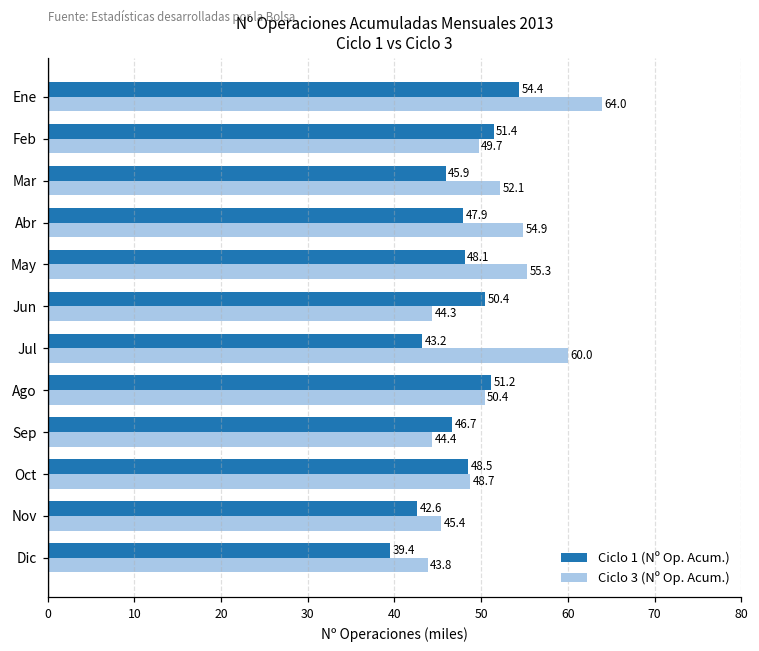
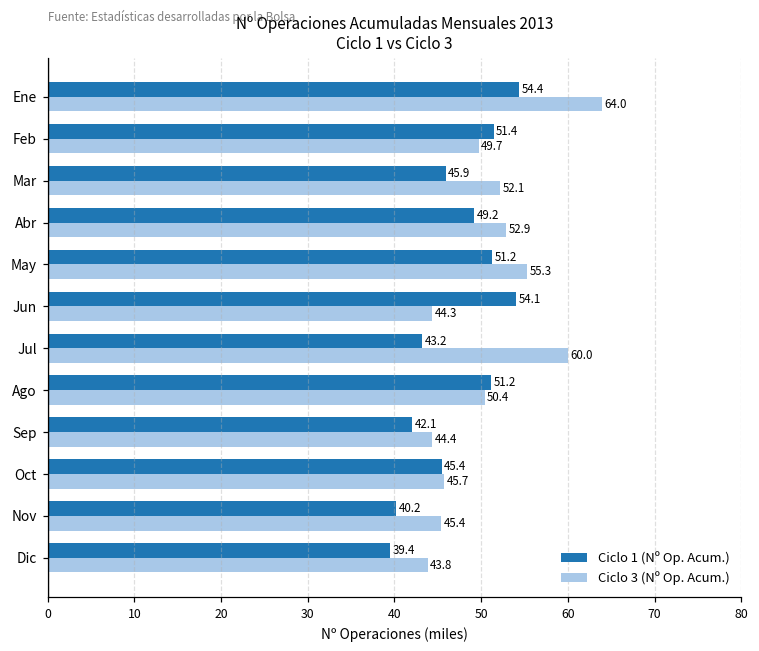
Ciclo 1 (Nº Op. Acum.), Abr: 47.9 -> 49.2
Ciclo 3 (Nº Op. Acum.), Abr: 54.9 -> 52.9
Ciclo 1 (Nº Op. Acum.), May: 48.1 -> 51.2
Ciclo 1 (Nº Op. Acum.), Jun: 50.4 -> 54.1
Ciclo 1 (Nº Op. Acum.), Sep: 46.7 -> 42.1
Ciclo 1 (Nº Op. Acum.), Oct: 48.5 -> 45.4
Ciclo 3 (Nº Op. Acum.), Oct: 48.7 -> 45.7
Ciclo 1 (Nº Op. Acum.), Nov: 42.6 -> 40.2
